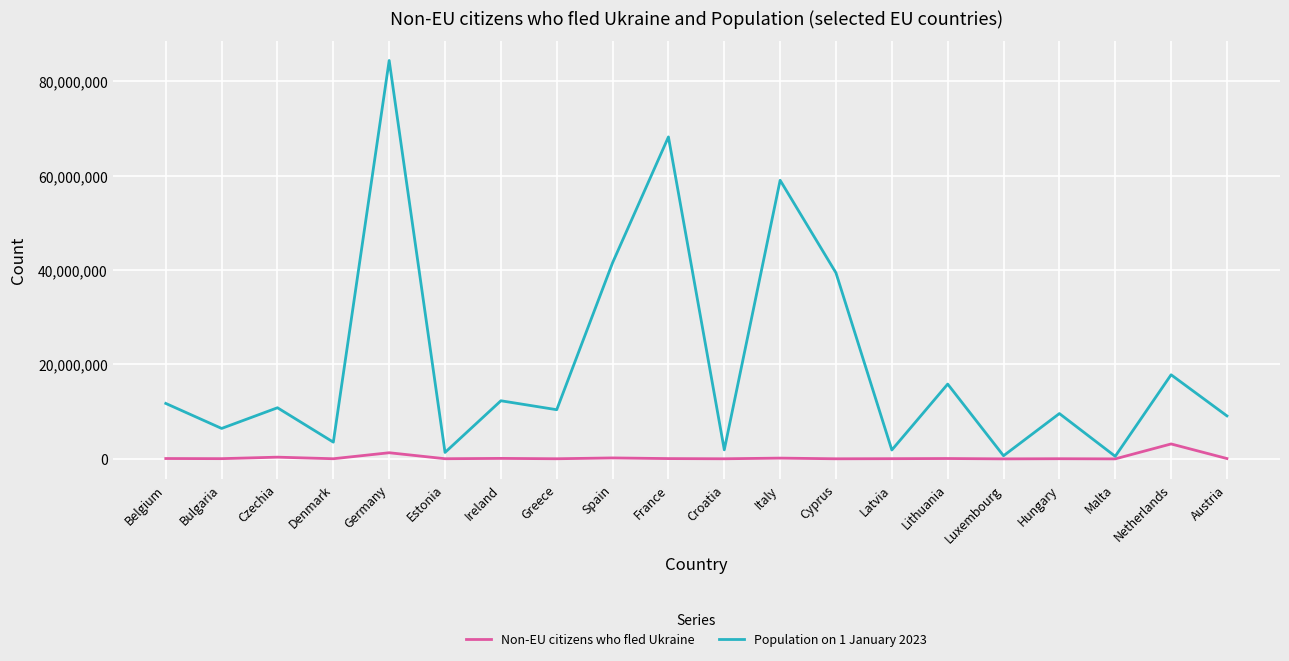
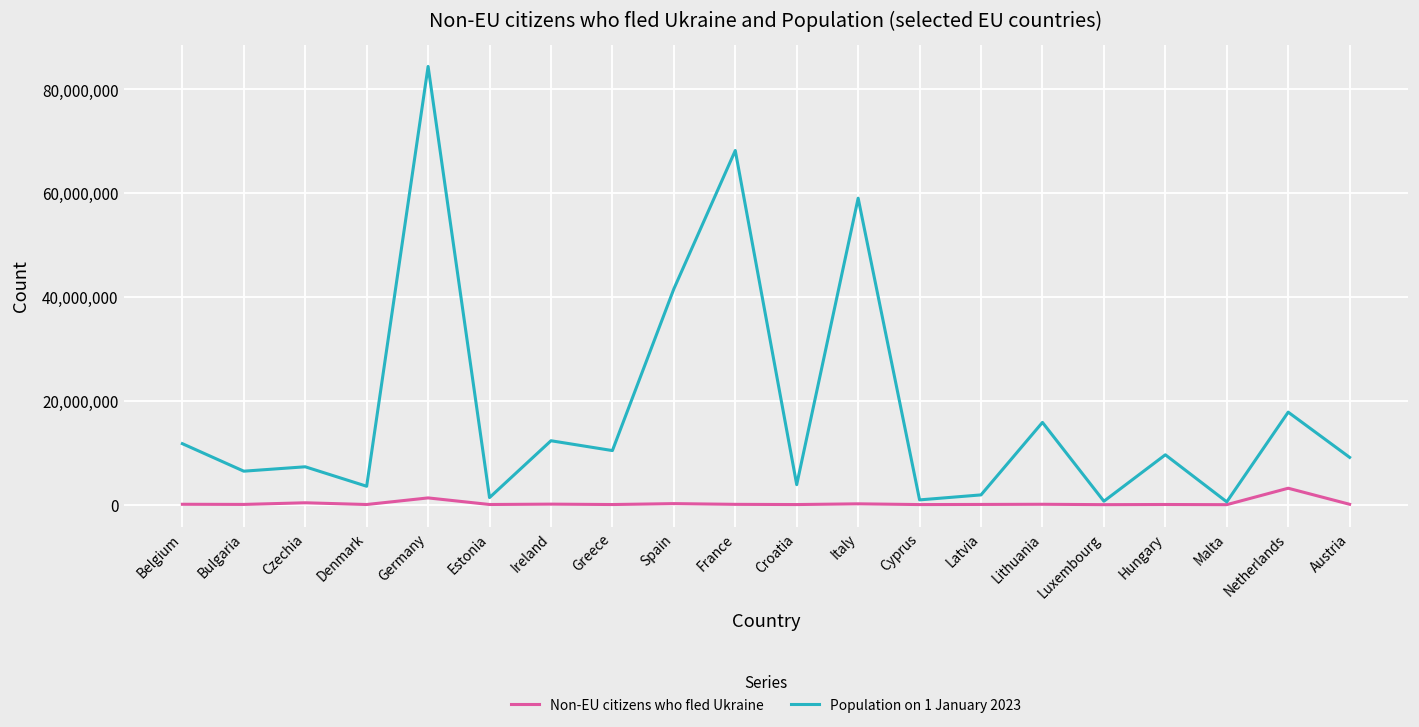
Population on 1 January 2023, Czechia: 11,000,000 -> 7,000,000
Population on 1 January 2023, Croatia: 2,000,000 -> 4,000,000
Population on 1 January 2023, Cyprus: 39,000,000 -> 1,000,000
